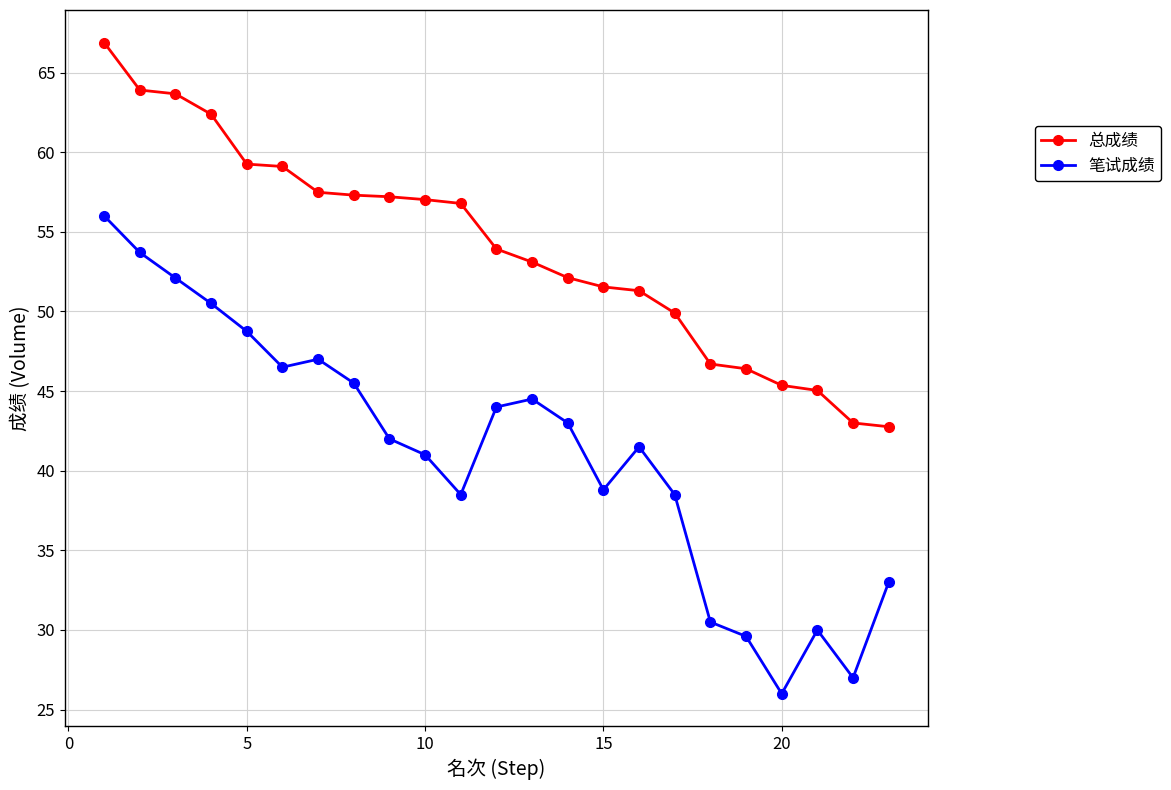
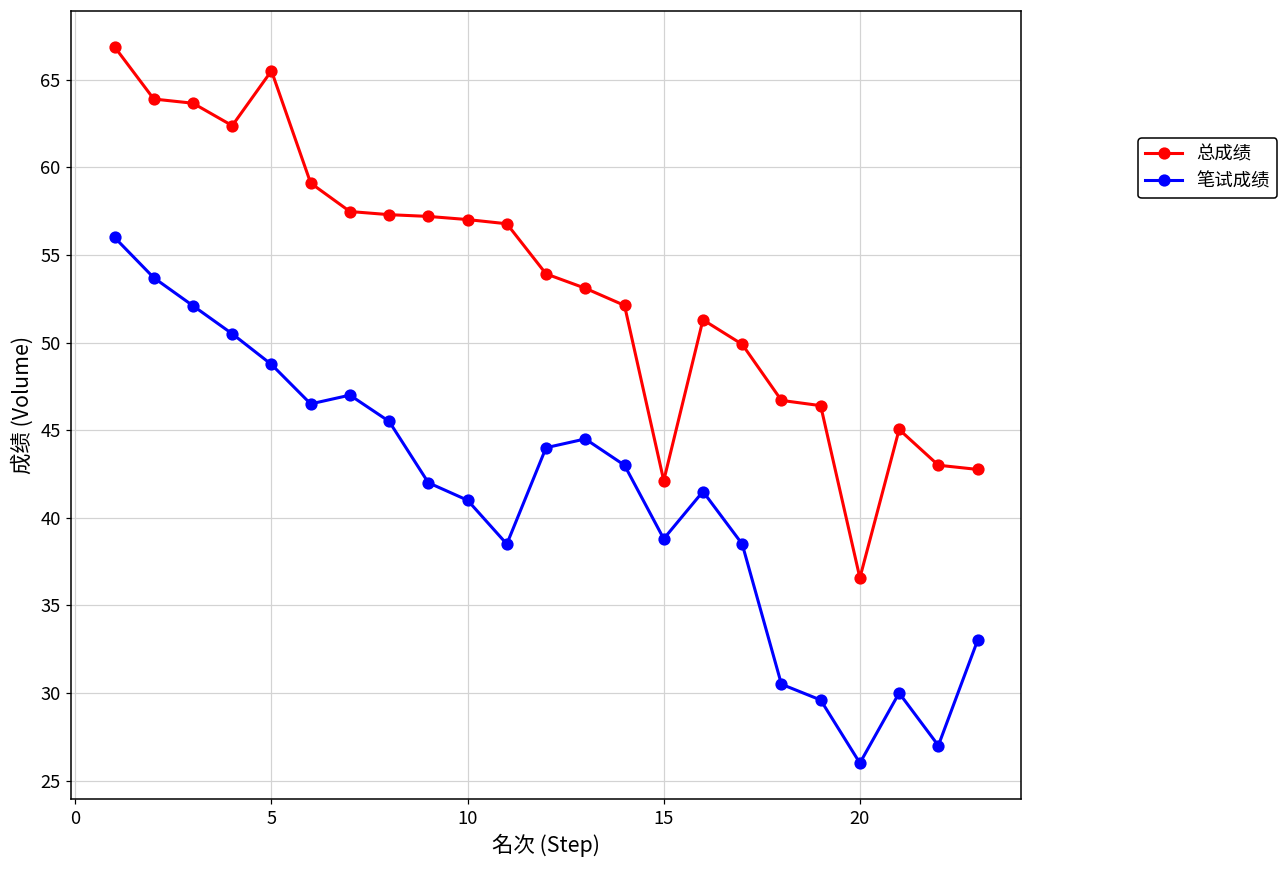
总成绩, 5: 59.3 -> 65.5
总成绩, 15: 51.5 -> 42.1
总成绩, 20: 45.4 -> 36.6
